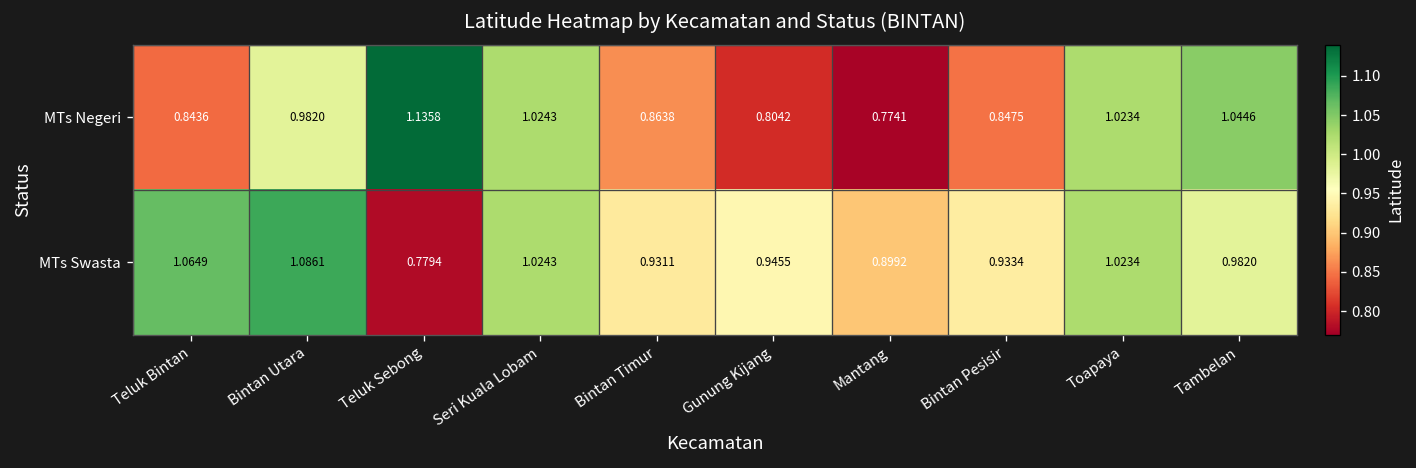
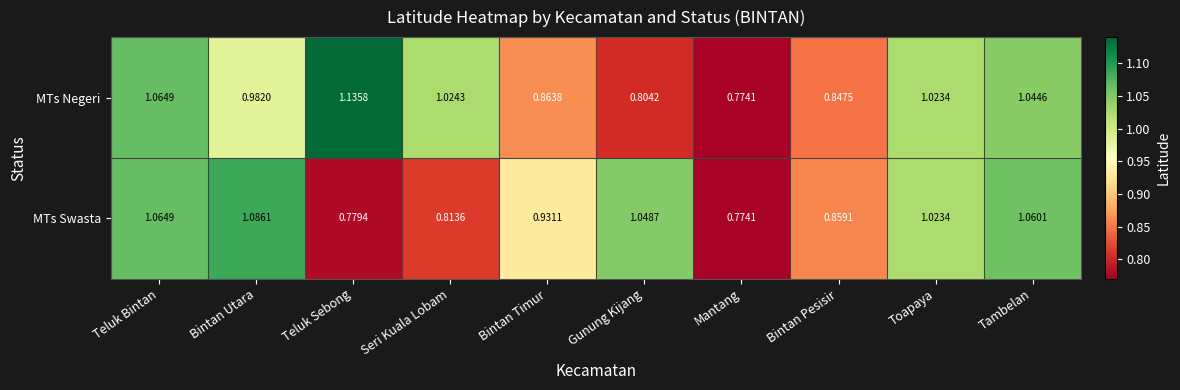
MTs Negeri, Teluk Bintan: 0.8436 -> 1.0649
MTs Swasta, Seri Kuala Lobam: 1.0243 -> 0.8136
MTs Swasta, Gunung Kijang: 0.9455 -> 1.0487
MTs Swasta, Mantang: 0.8992 -> 0.7741
MTs Swasta, Bintan Pesisir: 0.9334 -> 0.8591
MTs Swasta, Tambelan: 0.9820 -> 1.0601
